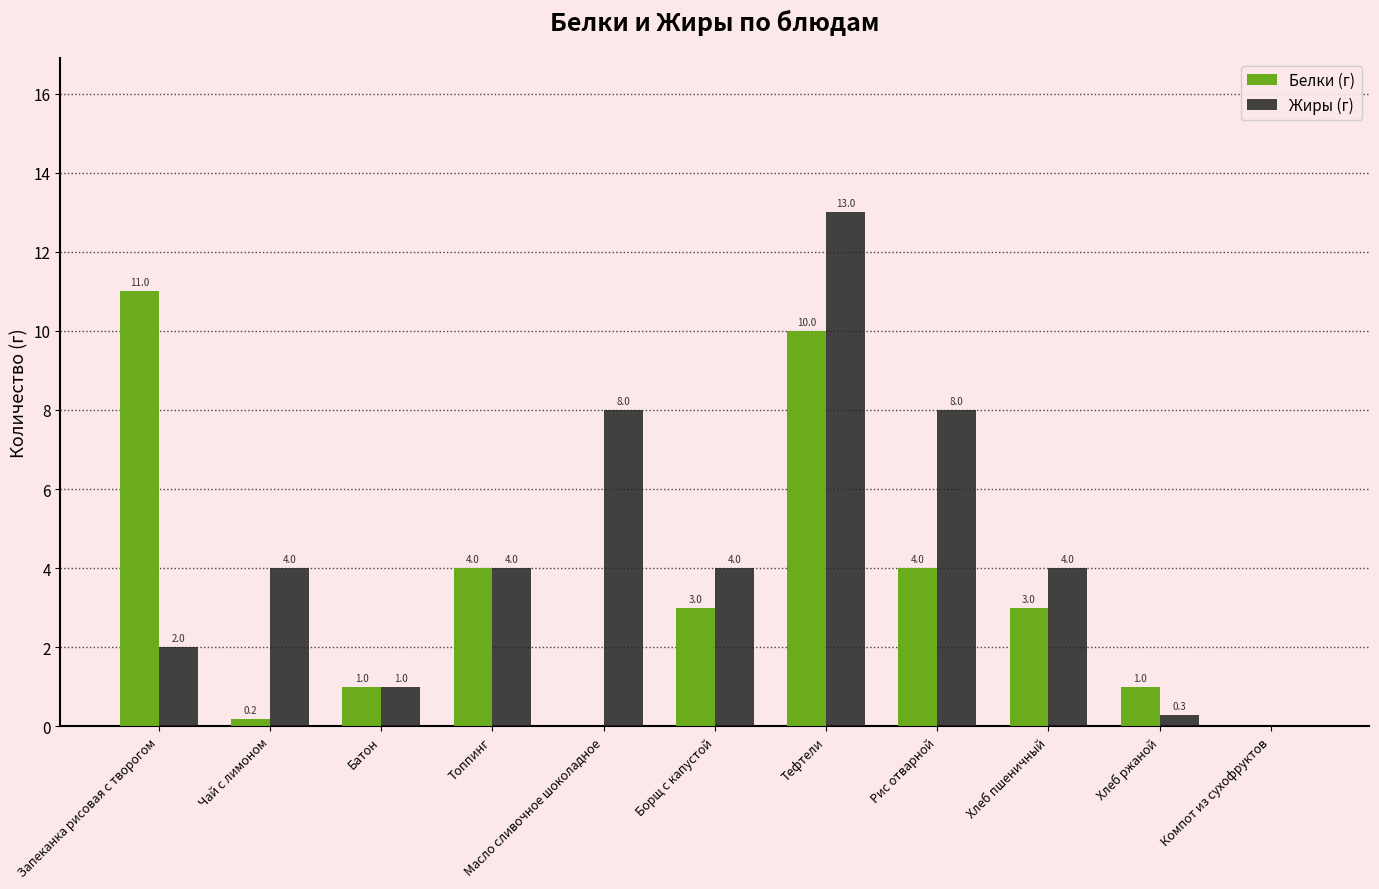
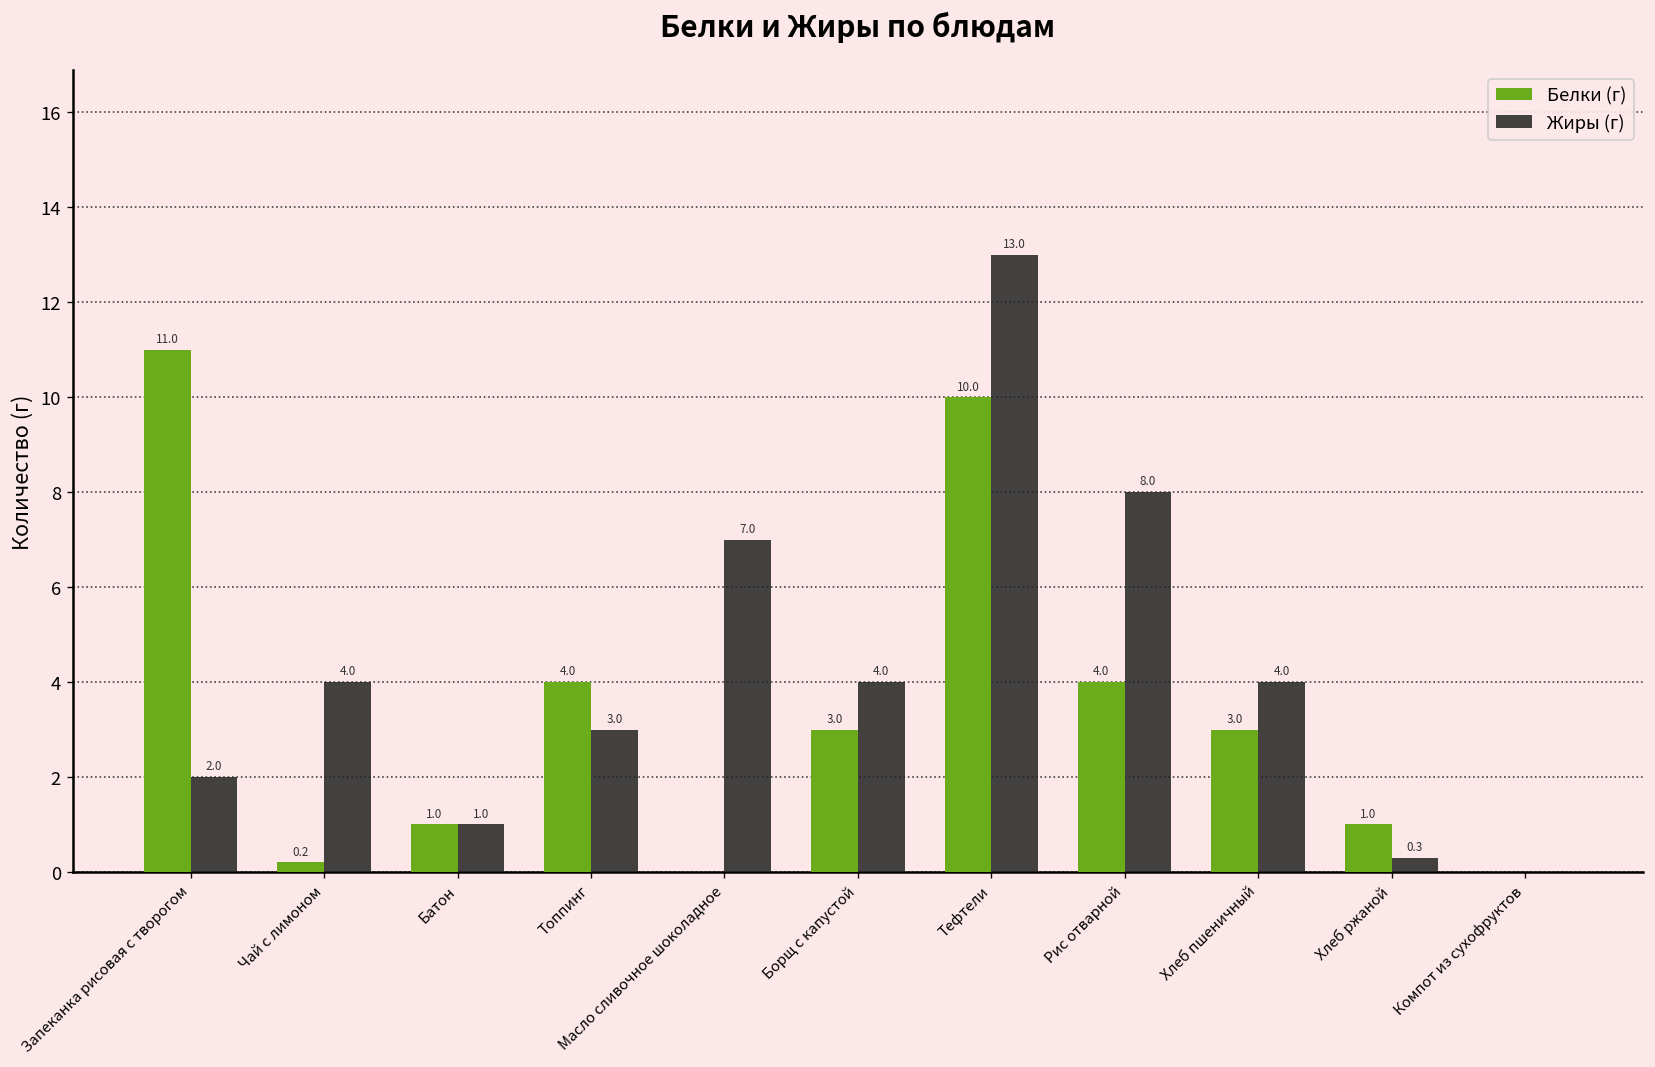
Жиры (г), Топпинг: 4.0 -> 3.0
Жиры (г), Масло сливочное шоколадное: 8.0 -> 7.0
